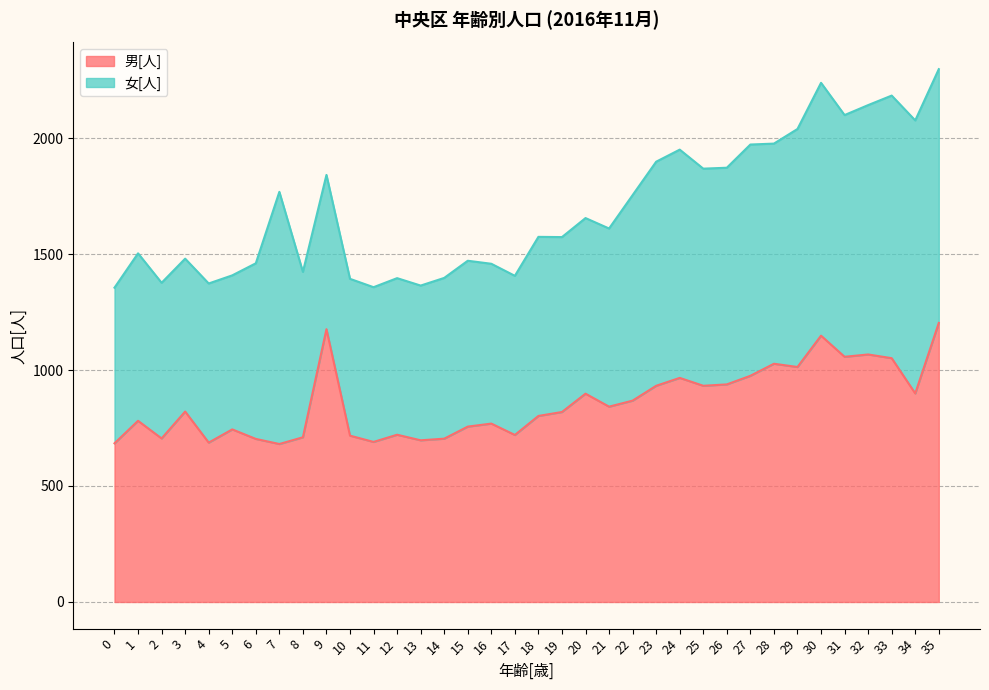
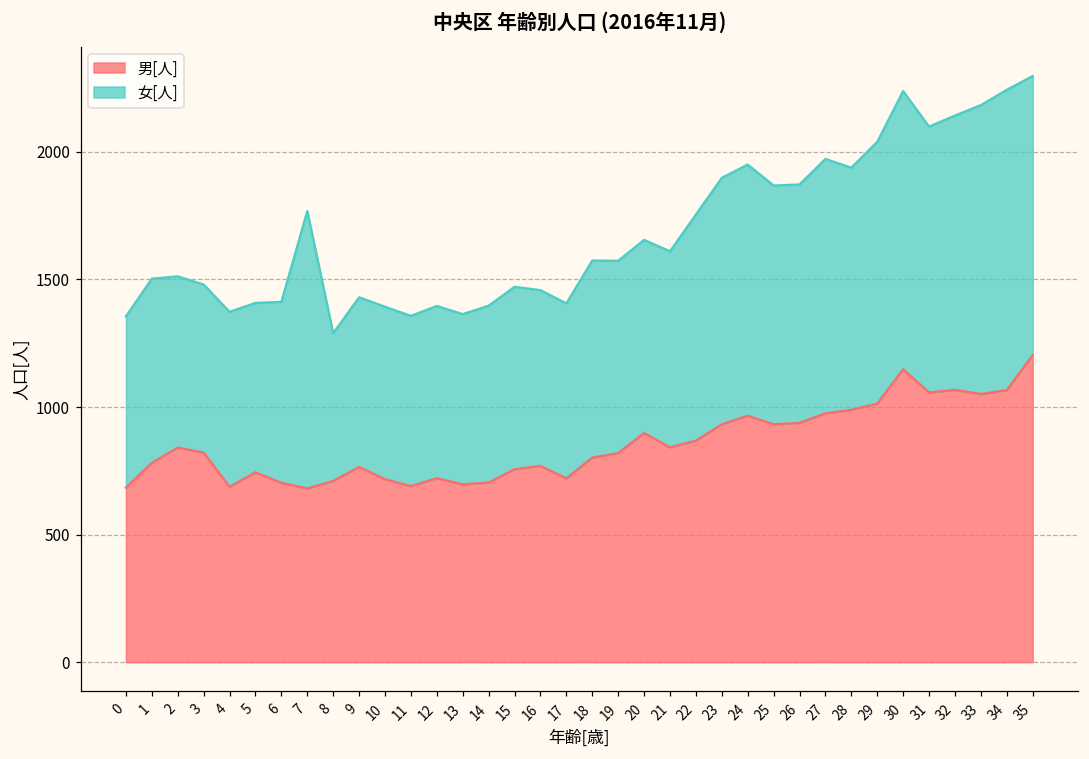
男[人], 2: 710 -> 840
女[人], 6: 760 -> 710
女[人], 8: 710 -> 580
男[人], 9: 1180 -> 770
男[人], 28: 1030 -> 990
男[人], 34: 900 -> 1070
